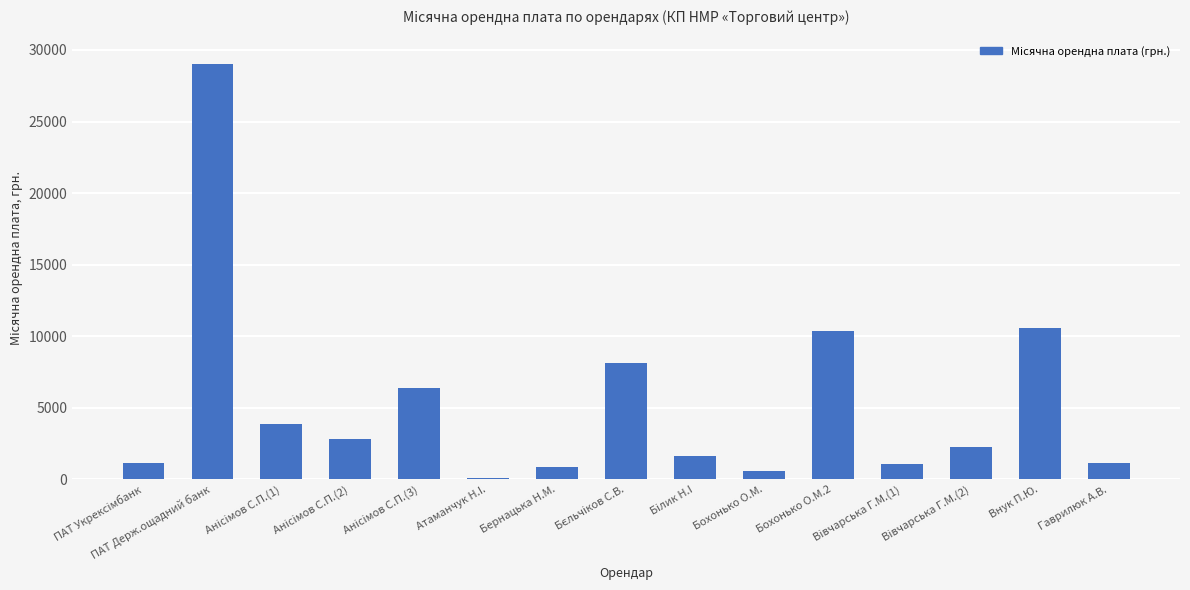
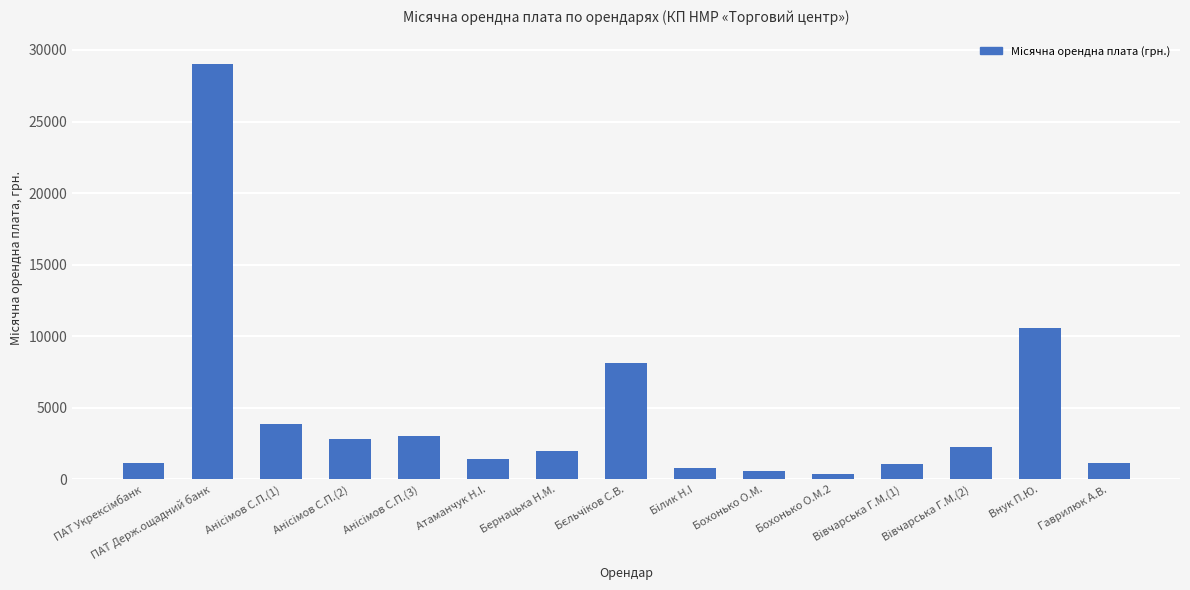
Анісімов С.П.(3): 6400 -> 3100
Атаманчук Н.І.: 100 -> 1500
Бернацька Н.М.: 900 -> 2000
Білик Н.І: 1700 -> 800
Бохонько О.М.2: 10400 -> 400
